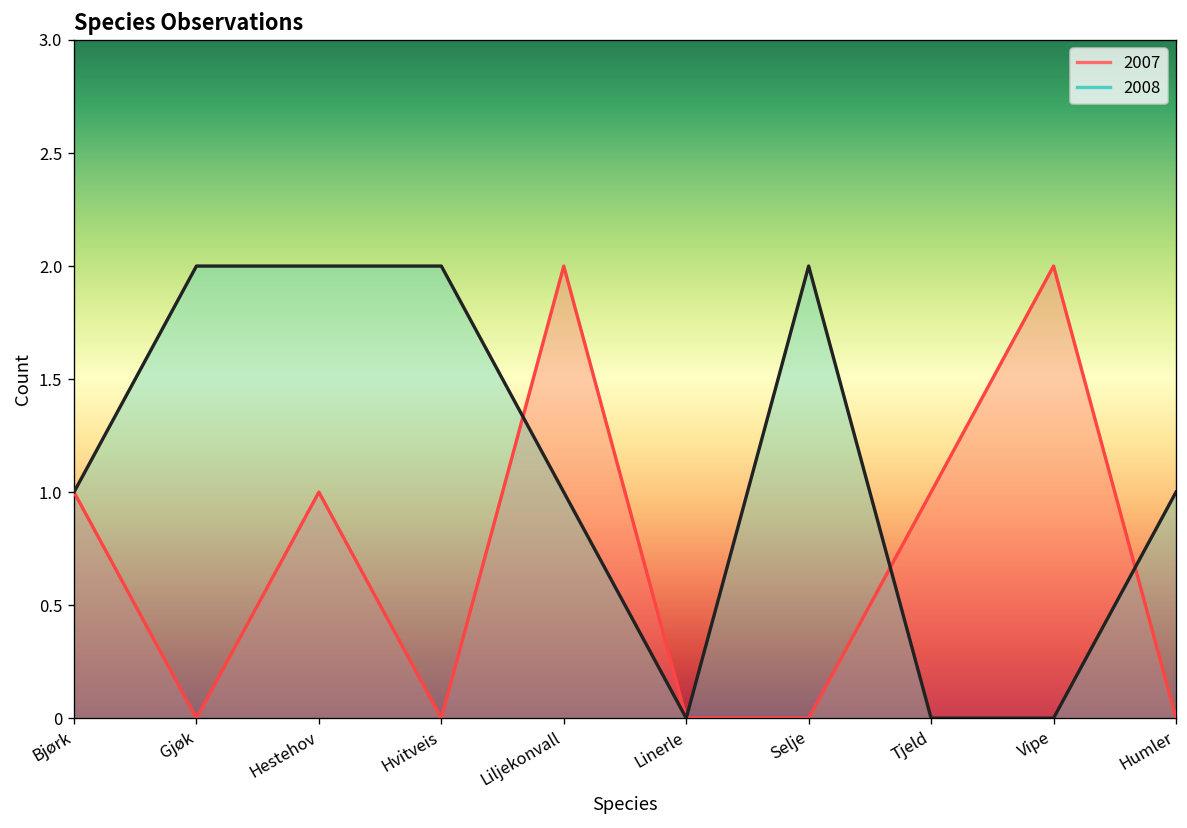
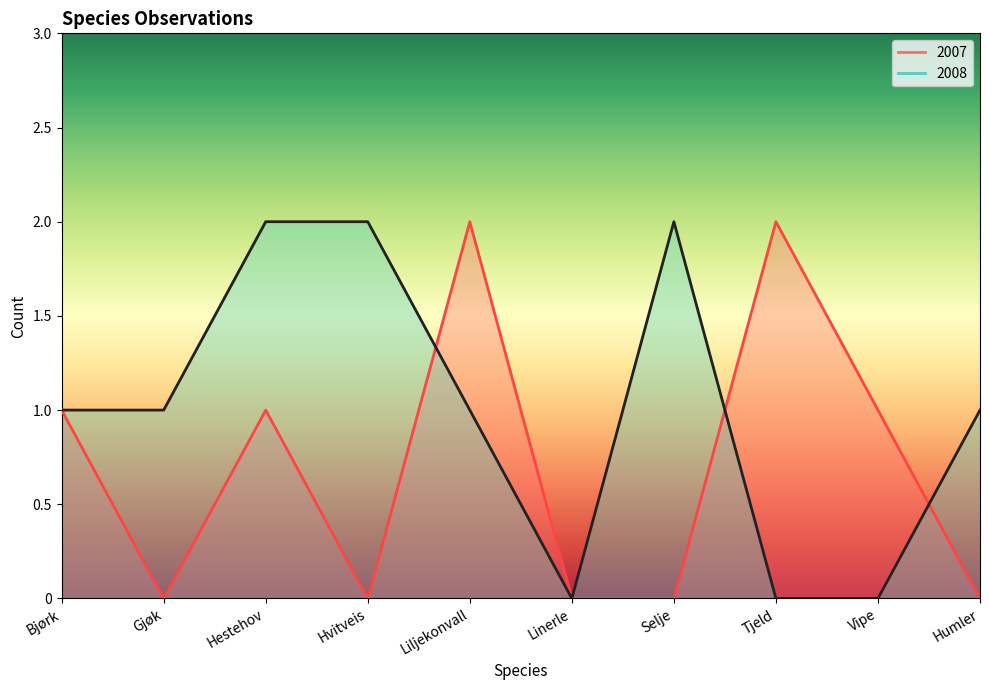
2008, Gjøk: 2 -> 1
2007, Tjeld: 1 -> 2
2007, Vipe: 2 -> 1
